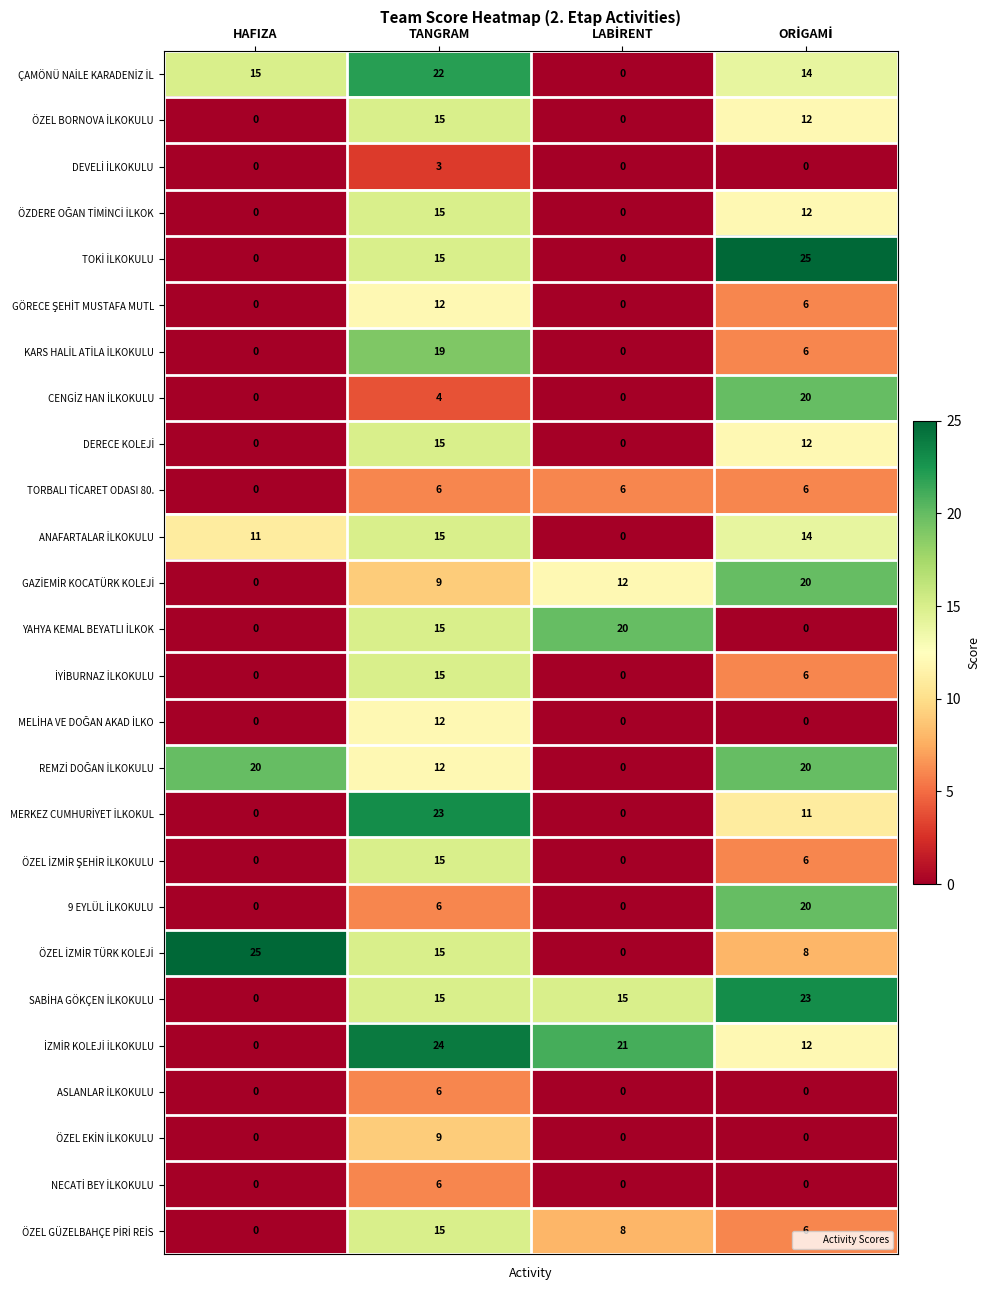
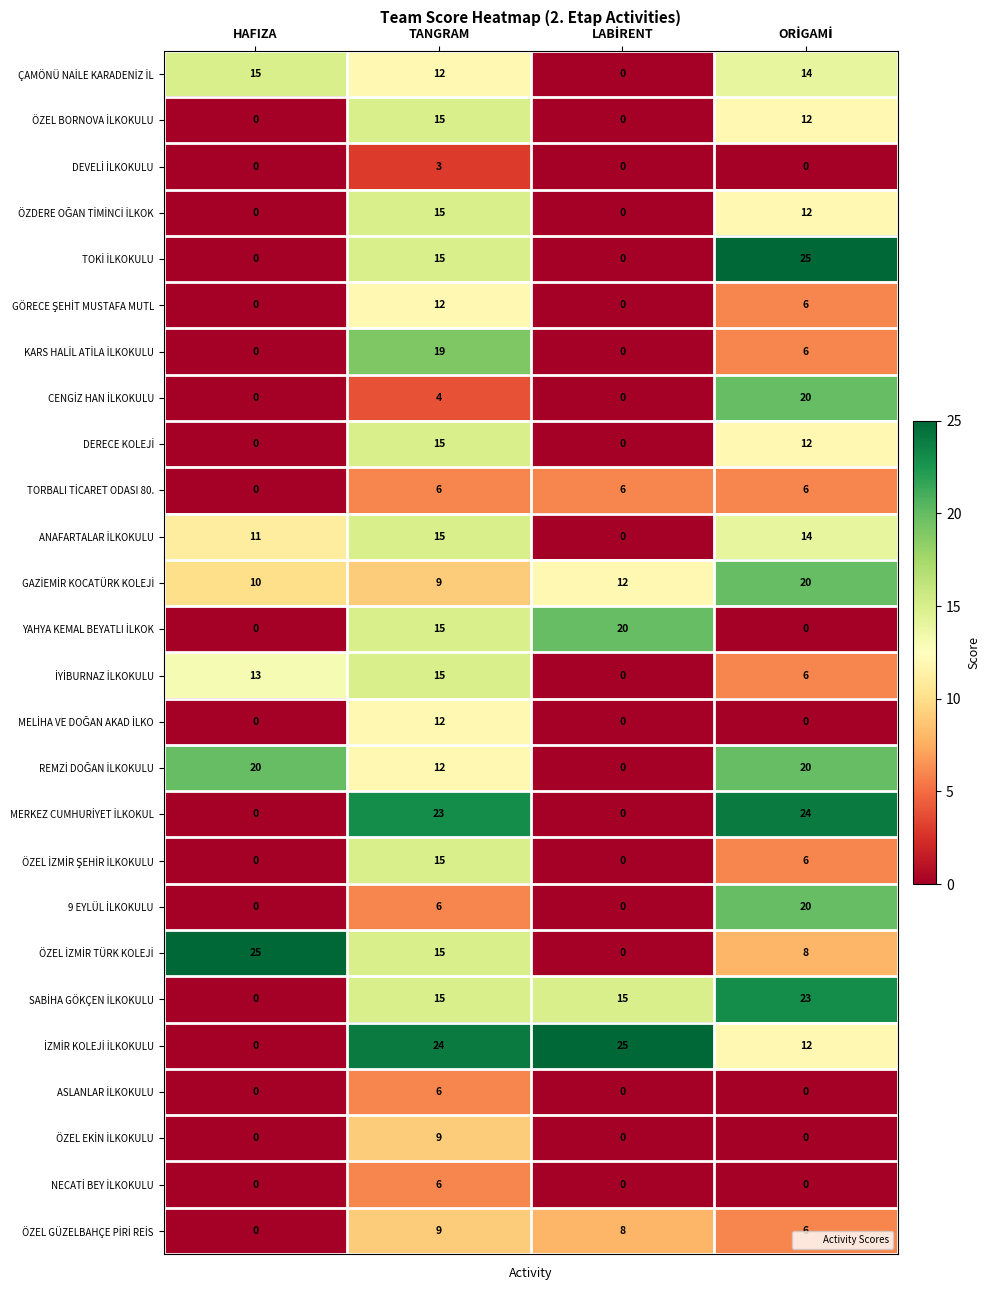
ÇAMÖNÜ NAİLE KARADENİZ İL, TANGRAM: 22 -> 12
GAZİEMİR KOCATÜRK KOLEJİ, HAFIZA: 0 -> 10
İYİBURNAZ İLKOKULU, HAFIZA: 0 -> 13
MERKEZ CUMHURİYET İLKOKUL, ORİGAMİ: 11 -> 24
İZMİR KOLEJİ İLKOKULU, LABİRENT: 21 -> 25
ÖZEL GÜZELBAHÇE PİRİ REİS, TANGRAM: 15 -> 9
